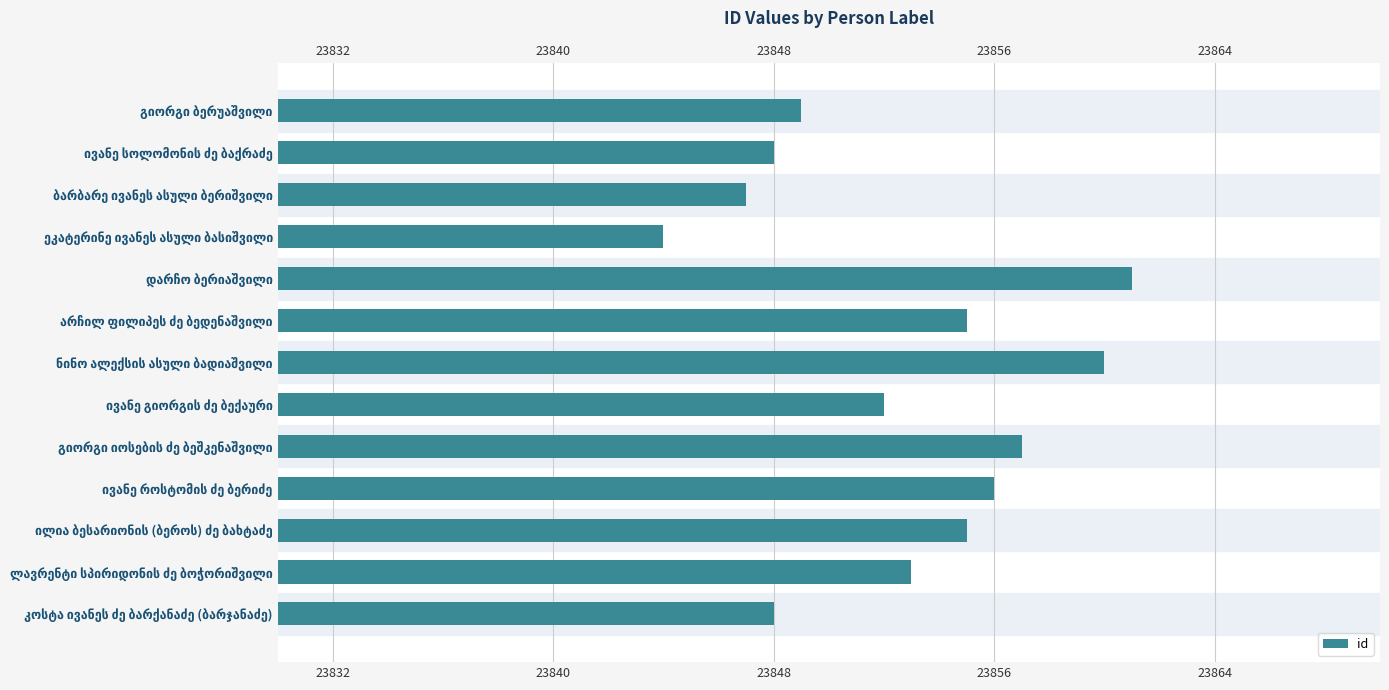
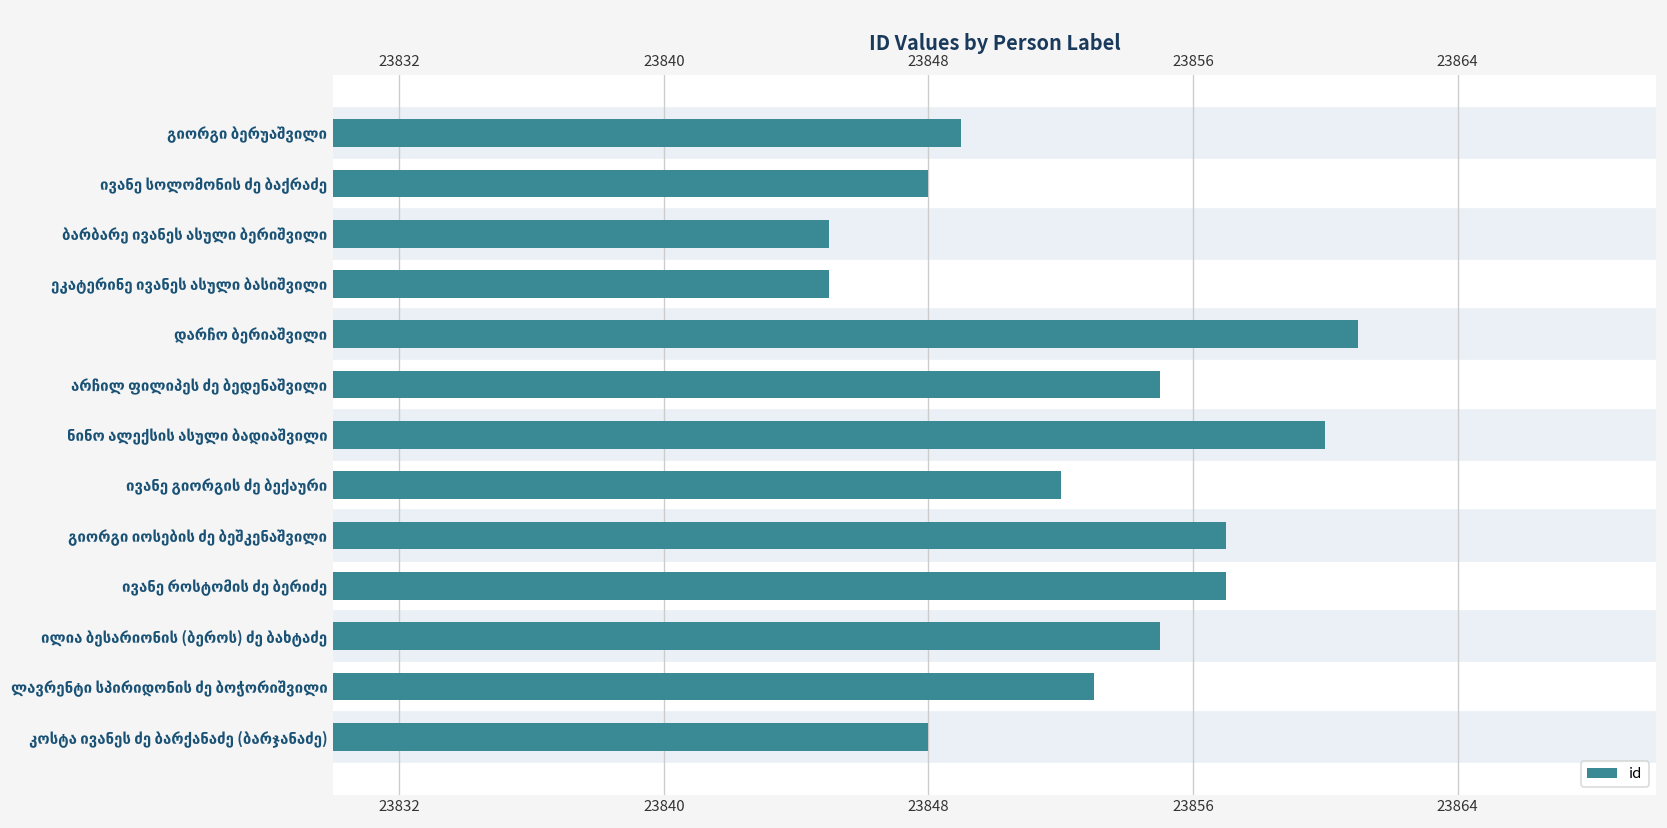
ბარბარე ივანეს ასული ბერიშვილი: 23847 -> 23845
ეკატერინე ივანეს ასული ბასიშვილი: 23844 -> 23845
ივანე როსტომის ძე ბერიძე: 23856 -> 23857
